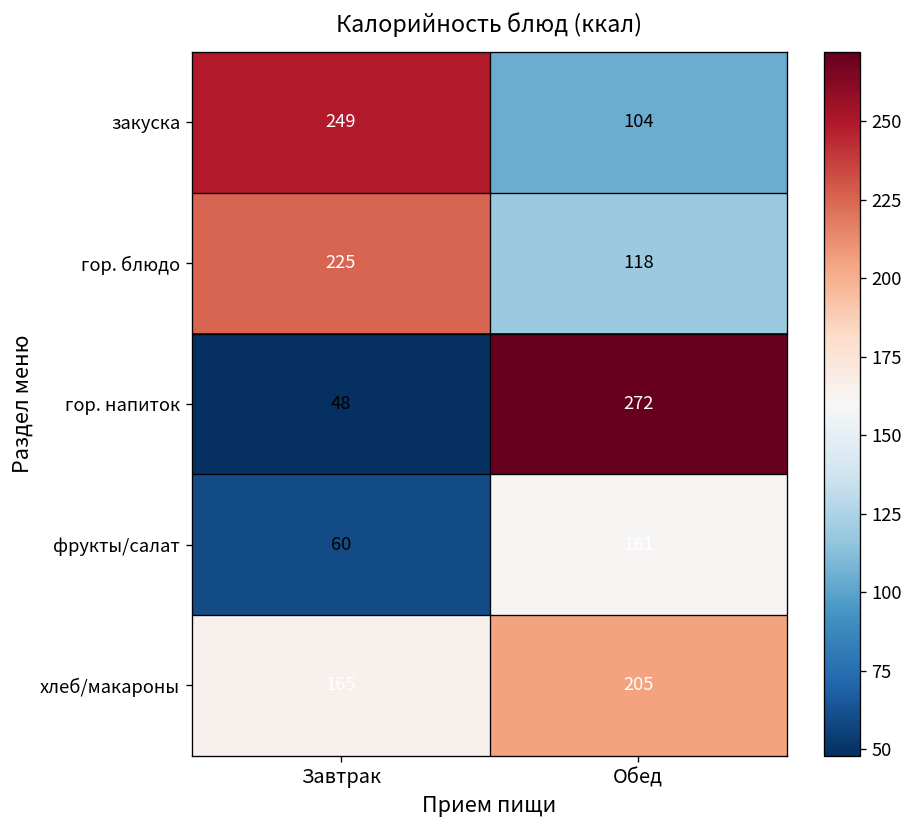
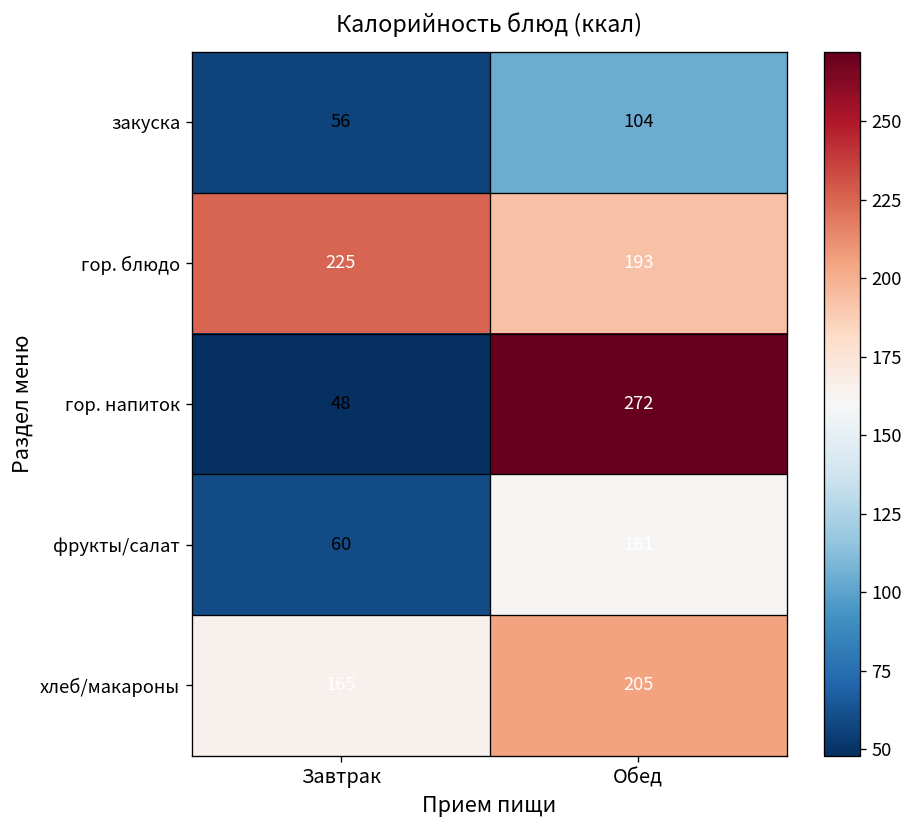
закуска, Завтрак: 249 -> 56
гор. блюдо, Обед: 118 -> 193
